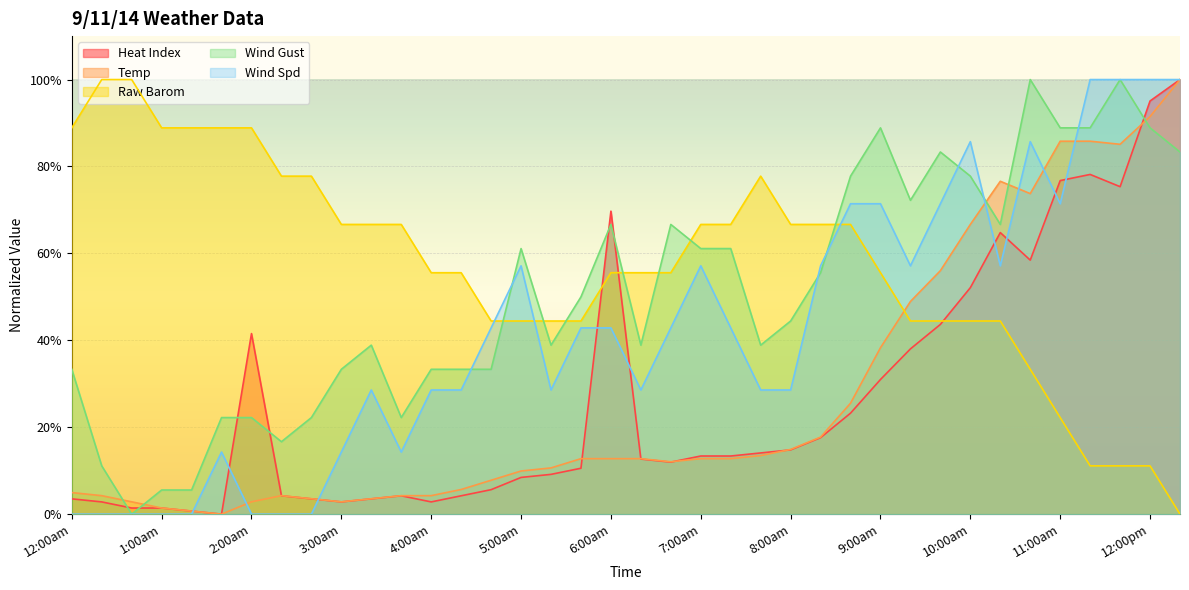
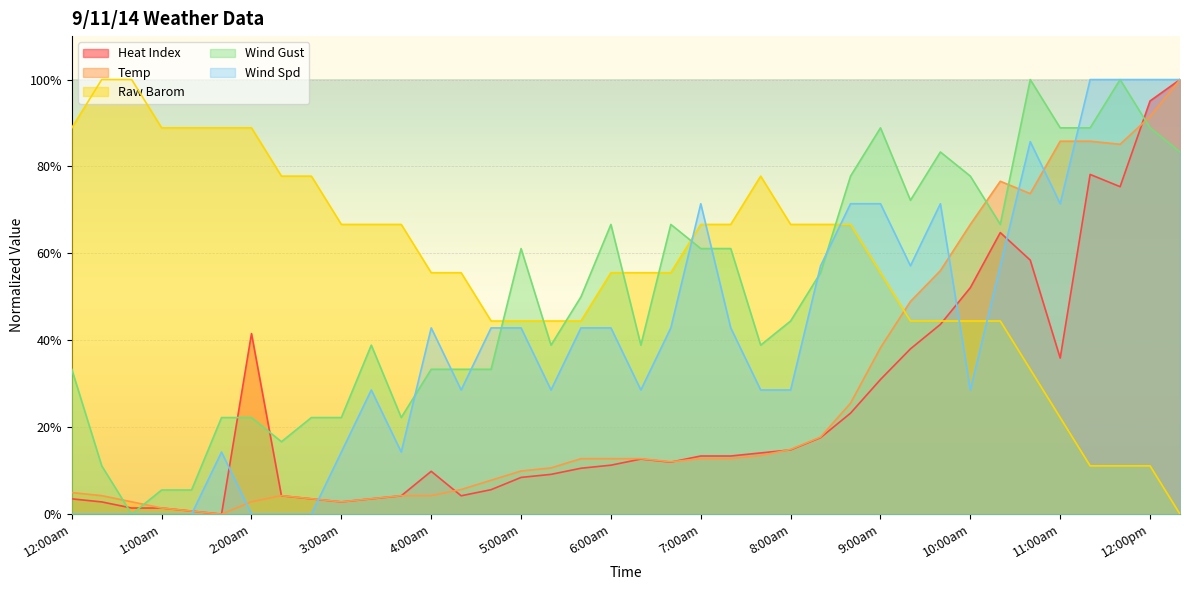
Wind Gust, 3:00am: 33% -> 22%
Heat Index, 4:00am: 3% -> 10%
Wind Spd, 4:00am: 29% -> 43%
Wind Spd, 5:00am: 57% -> 43%
Heat Index, 6:00am: 70% -> 11%
Wind Spd, 7:00am: 57% -> 71%
Wind Spd, 10:00am: 86% -> 29%
Heat Index, 11:00am: 77% -> 36%
